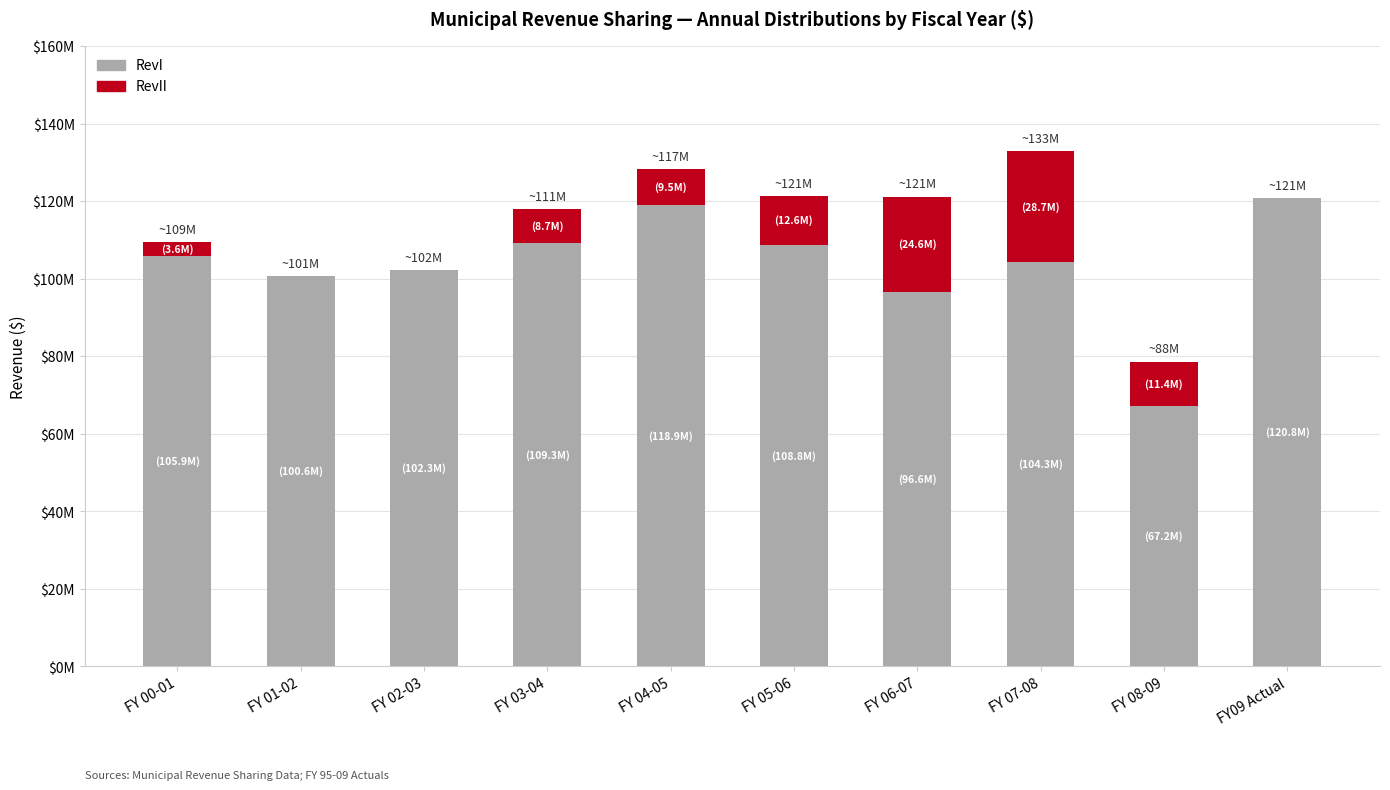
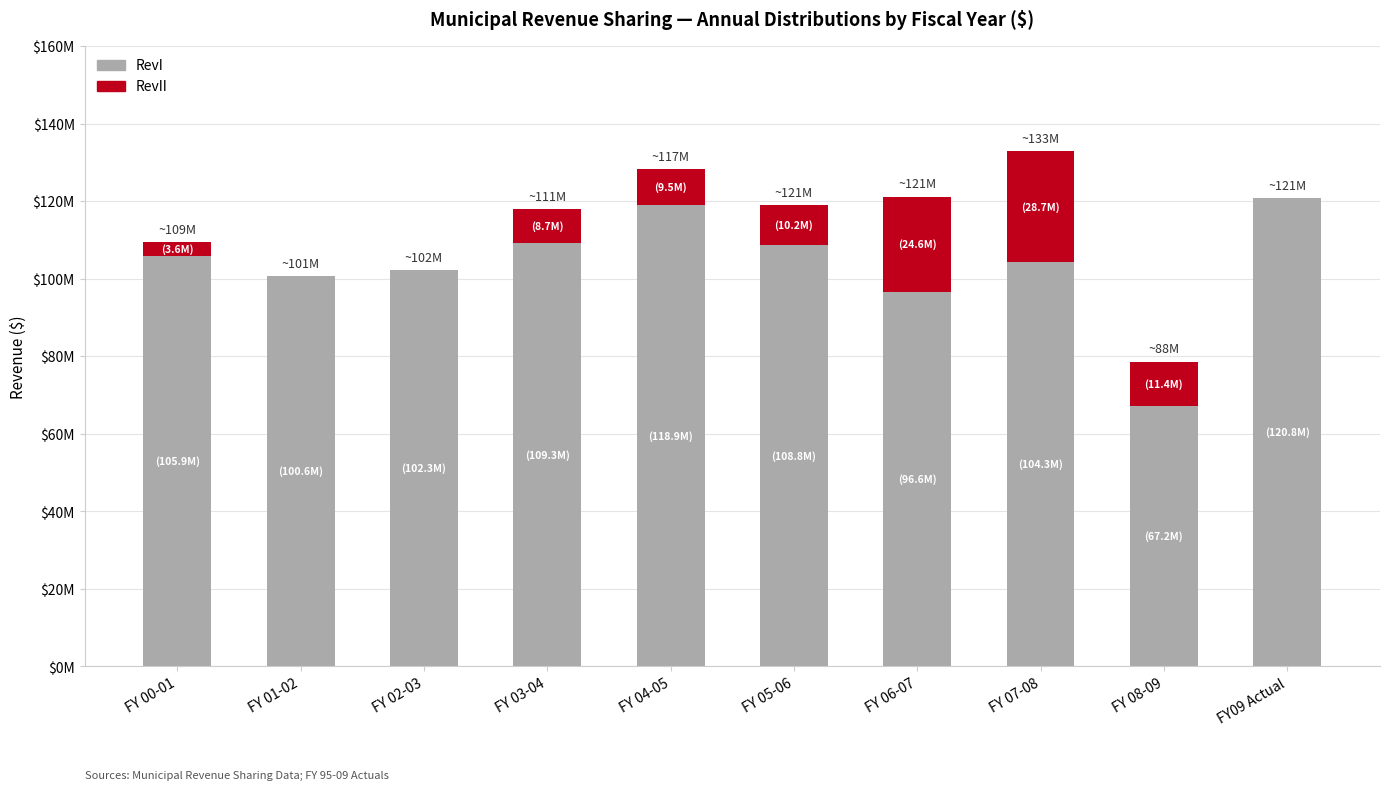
RevII, FY 05-06: (12.6M) -> (10.2M)
